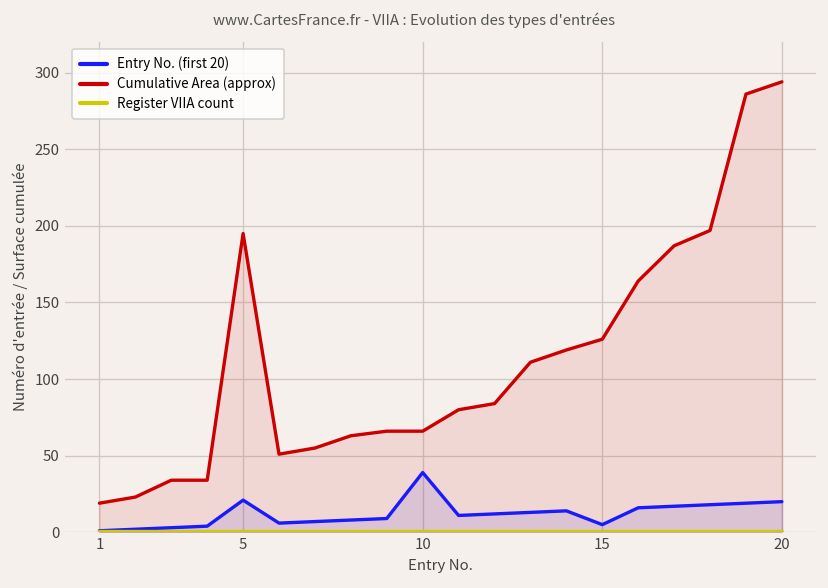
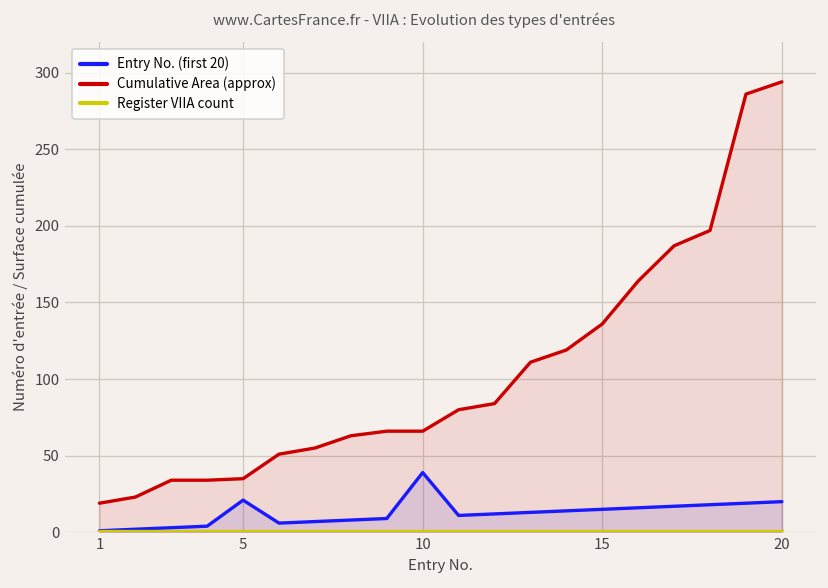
Cumulative Area (approx), 5: 195 -> 35
Entry No. (first 20), 15: 5 -> 15
Cumulative Area (approx), 15: 126 -> 136
